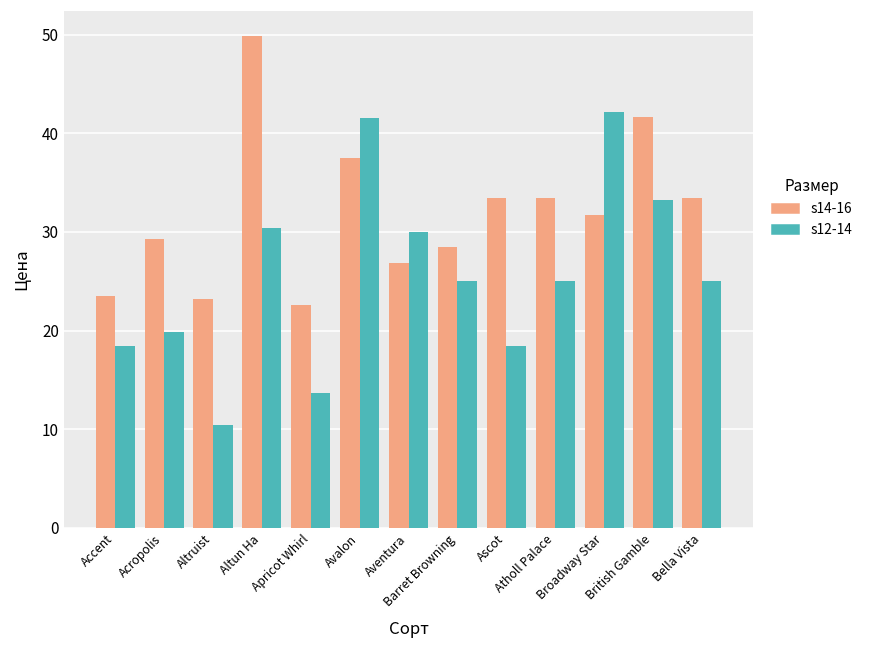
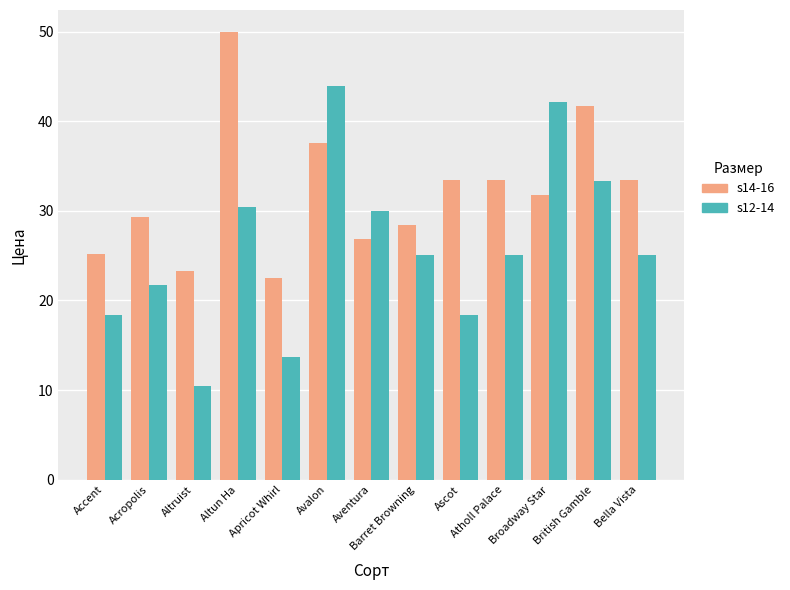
s14-16, Accent: 23 -> 25
s12-14, Acropolis: 20 -> 22
s12-14, Avalon: 42 -> 44
